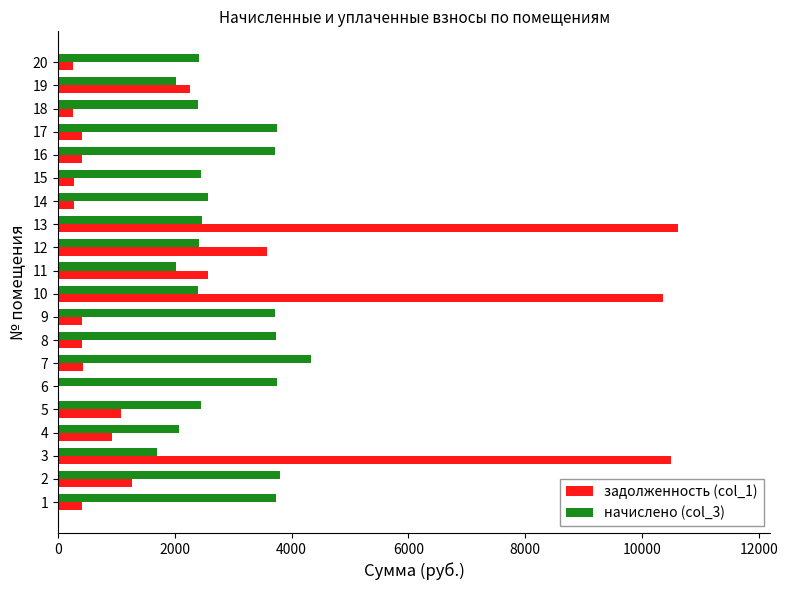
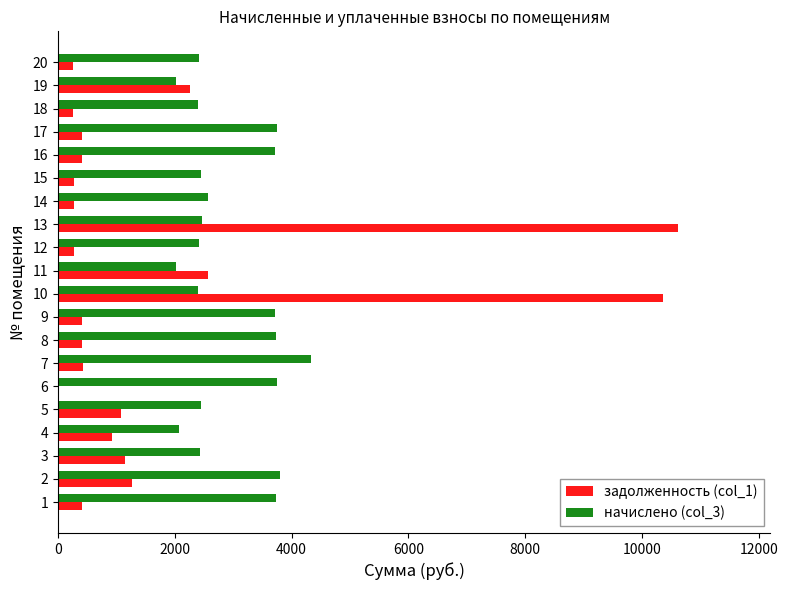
задолженность (col_1), 12: 3600 -> 300
начислено (col_3), 3: 1700 -> 2400
задолженность (col_1), 3: 10500 -> 1200
